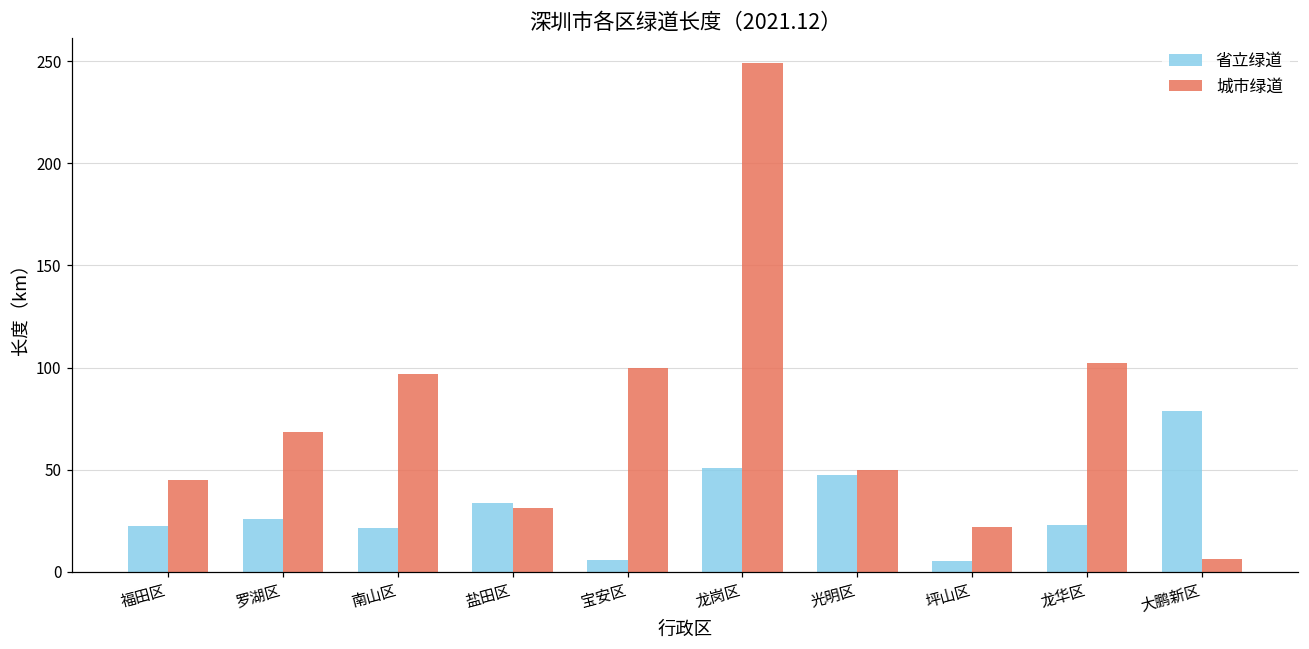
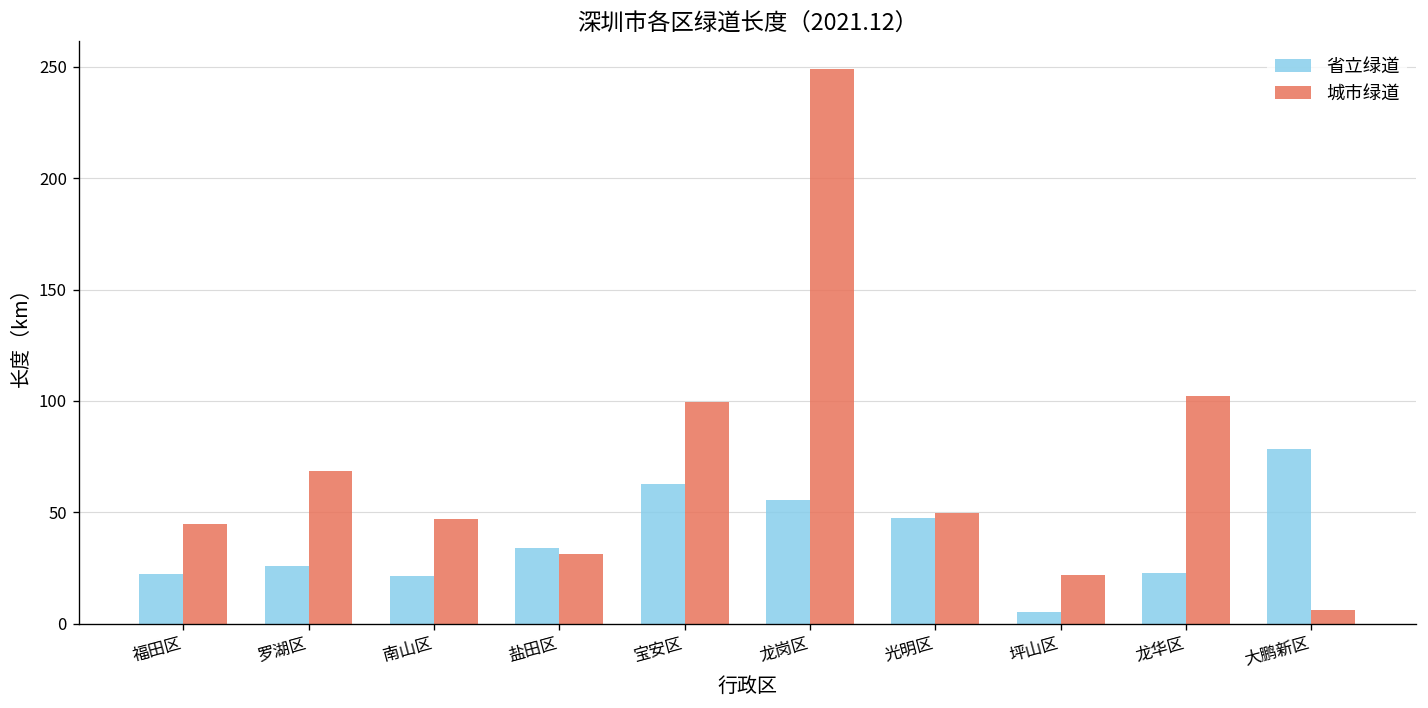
城市绿道, 南山区: 97 -> 47
省立绿道, 宝安区: 6 -> 63
省立绿道, 龙岗区: 51 -> 56
